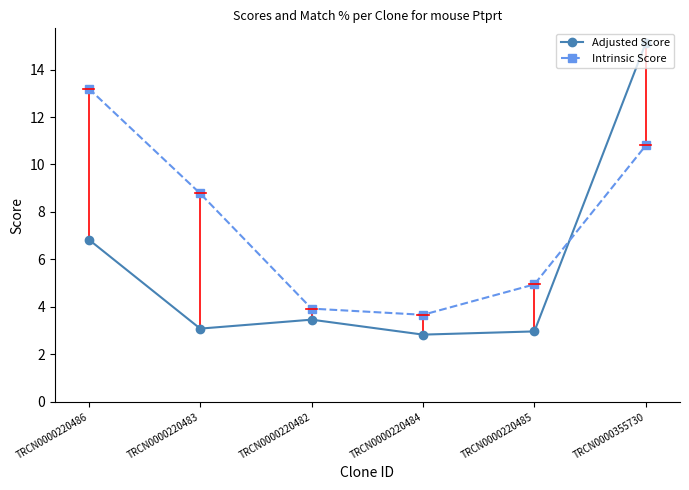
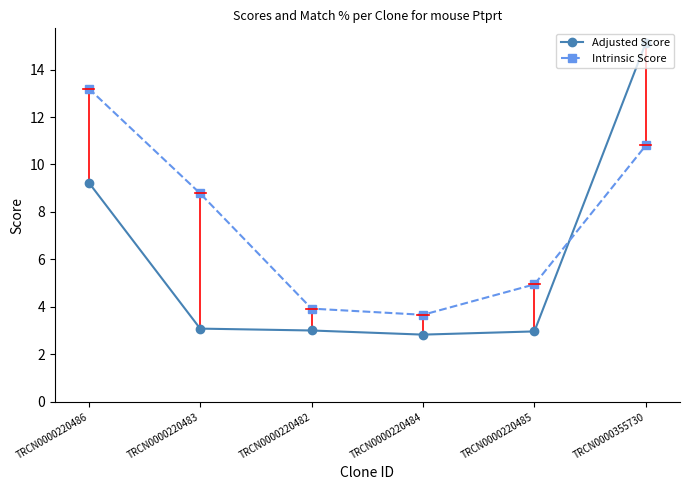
Adjusted Score, TRCN0000220486: 6.8 -> 9.2
Adjusted Score, TRCN0000220482: 3.5 -> 3.0
